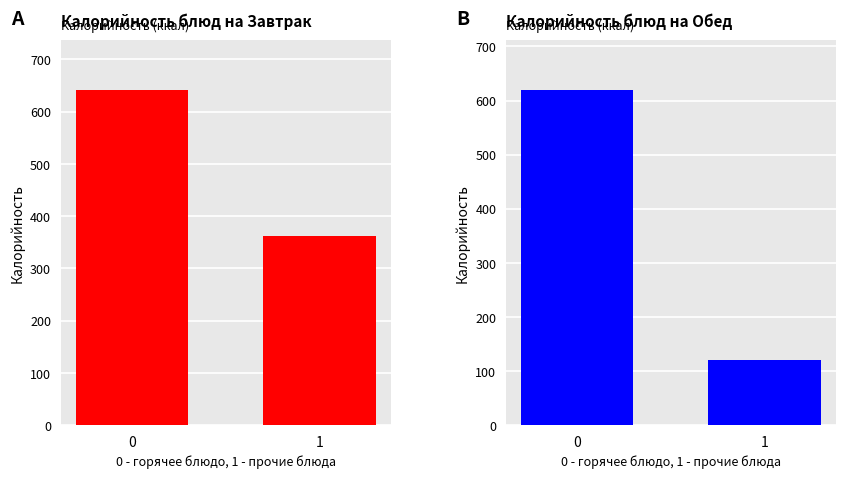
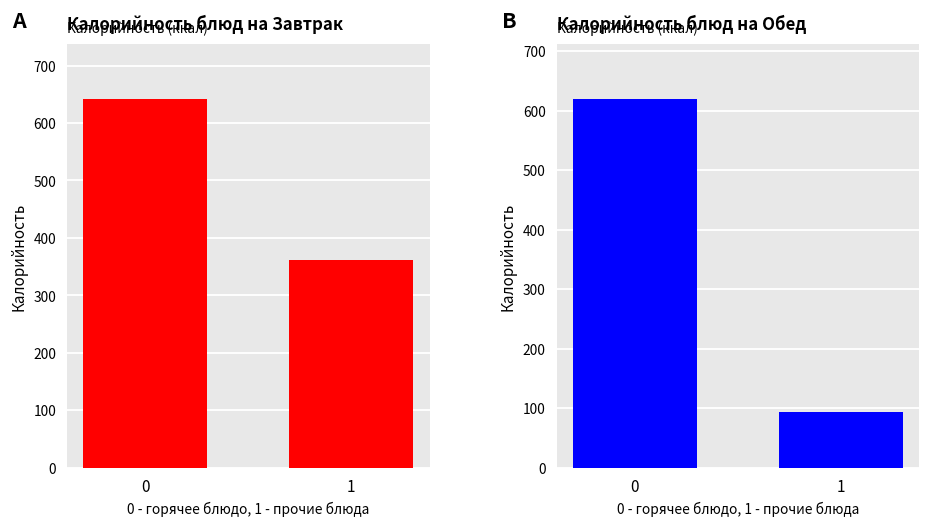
Калорийность блюд на Обед, 1: 120 -> 90
